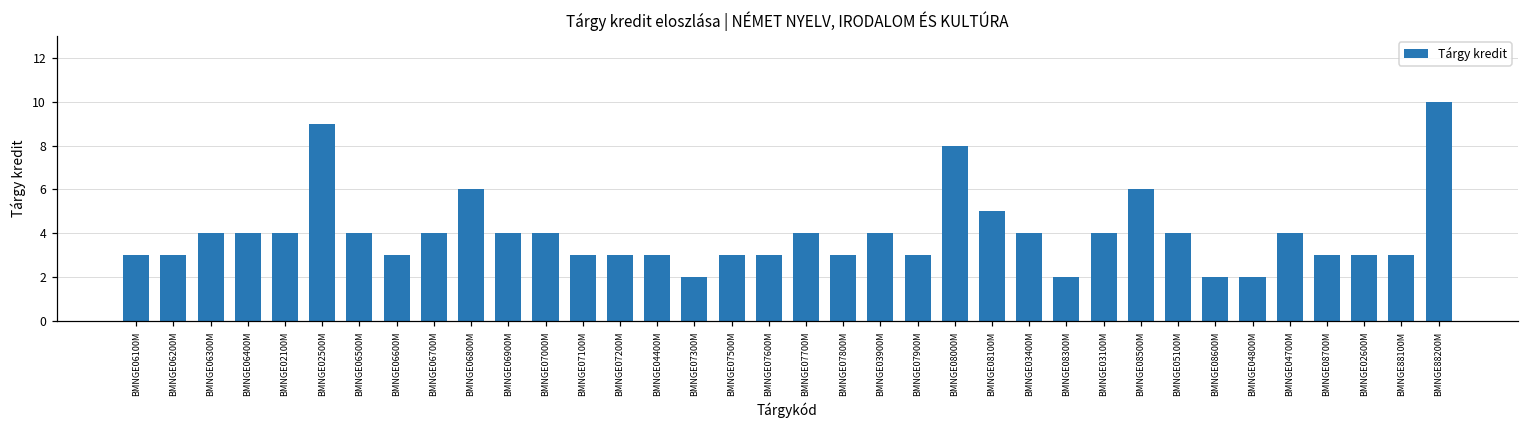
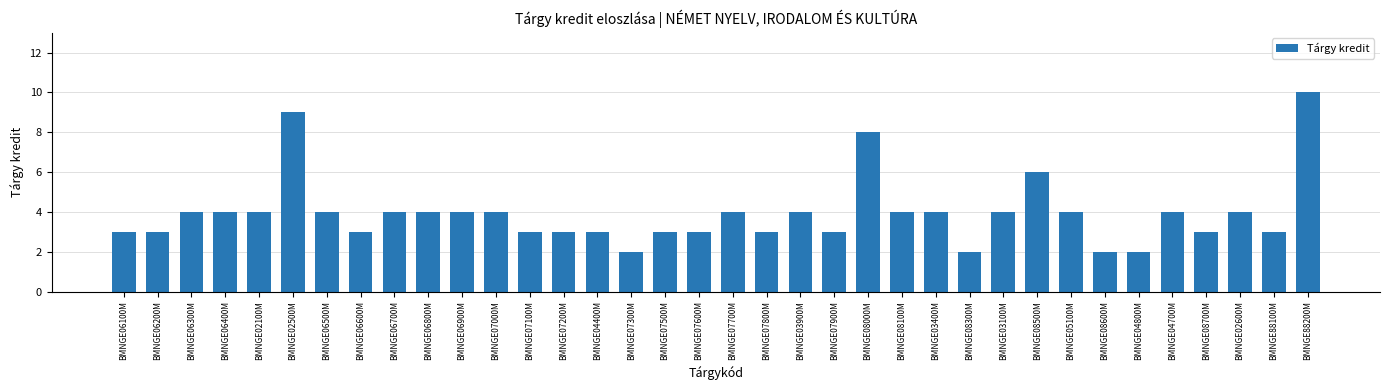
BMNGE06800M: 6 -> 4
BMNGE08100M: 5 -> 4
BMNGE02600M: 3 -> 4
